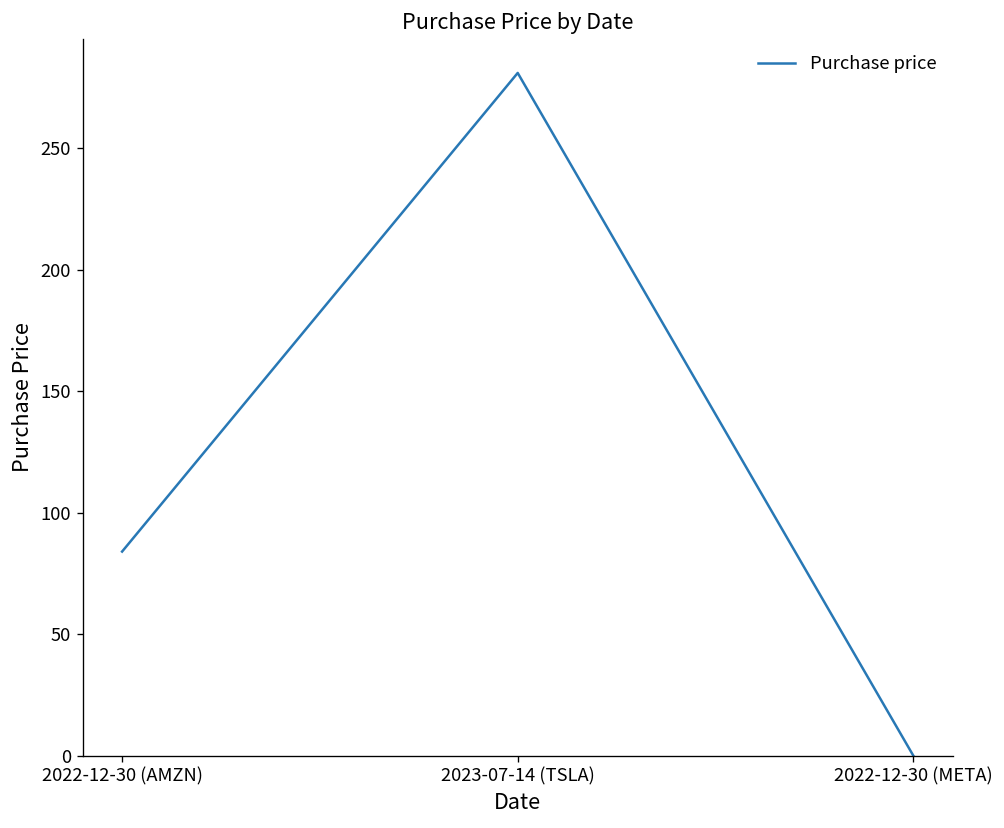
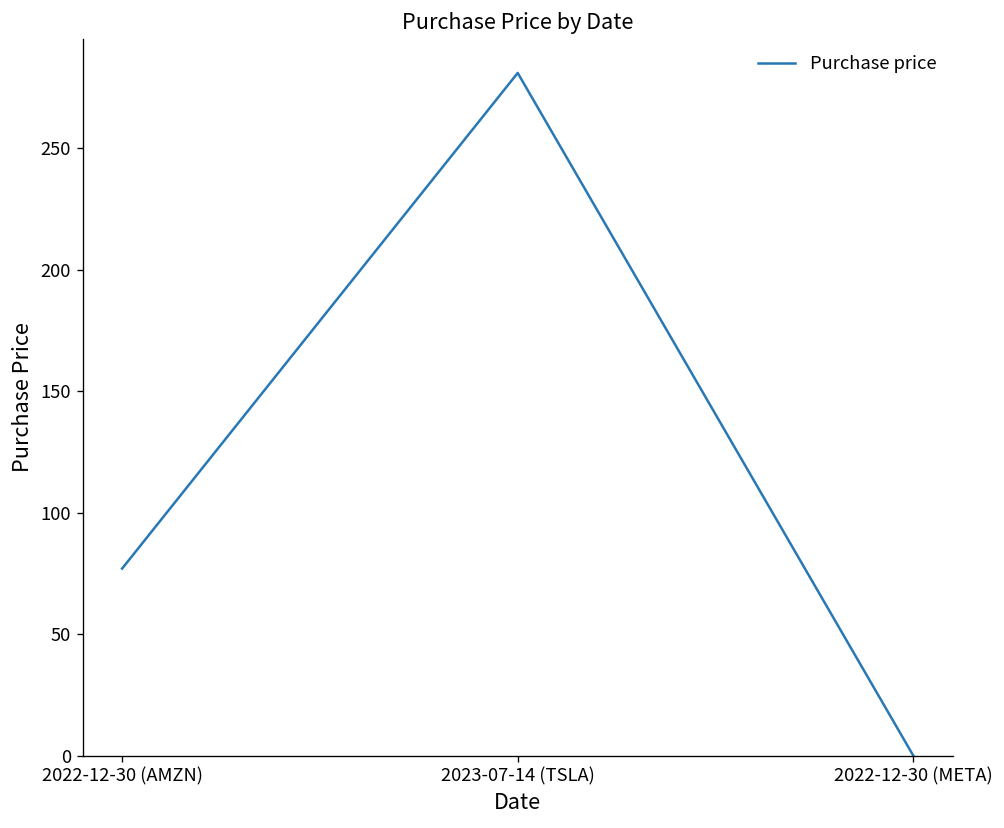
2022-12-30 (AMZN): 84 -> 77
